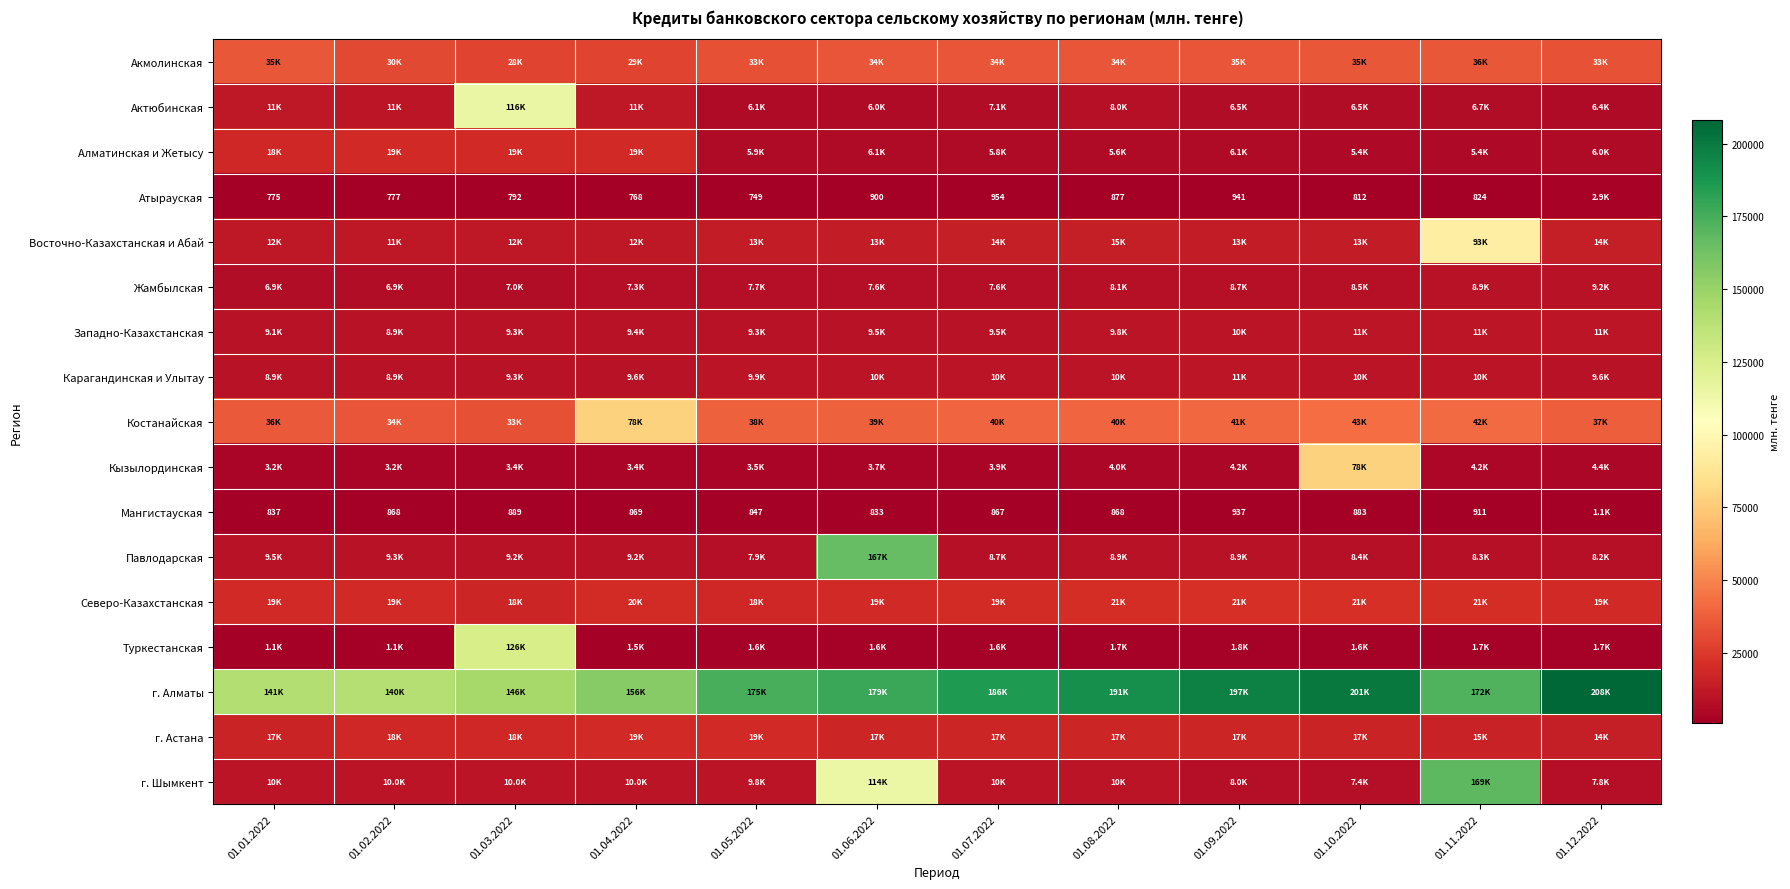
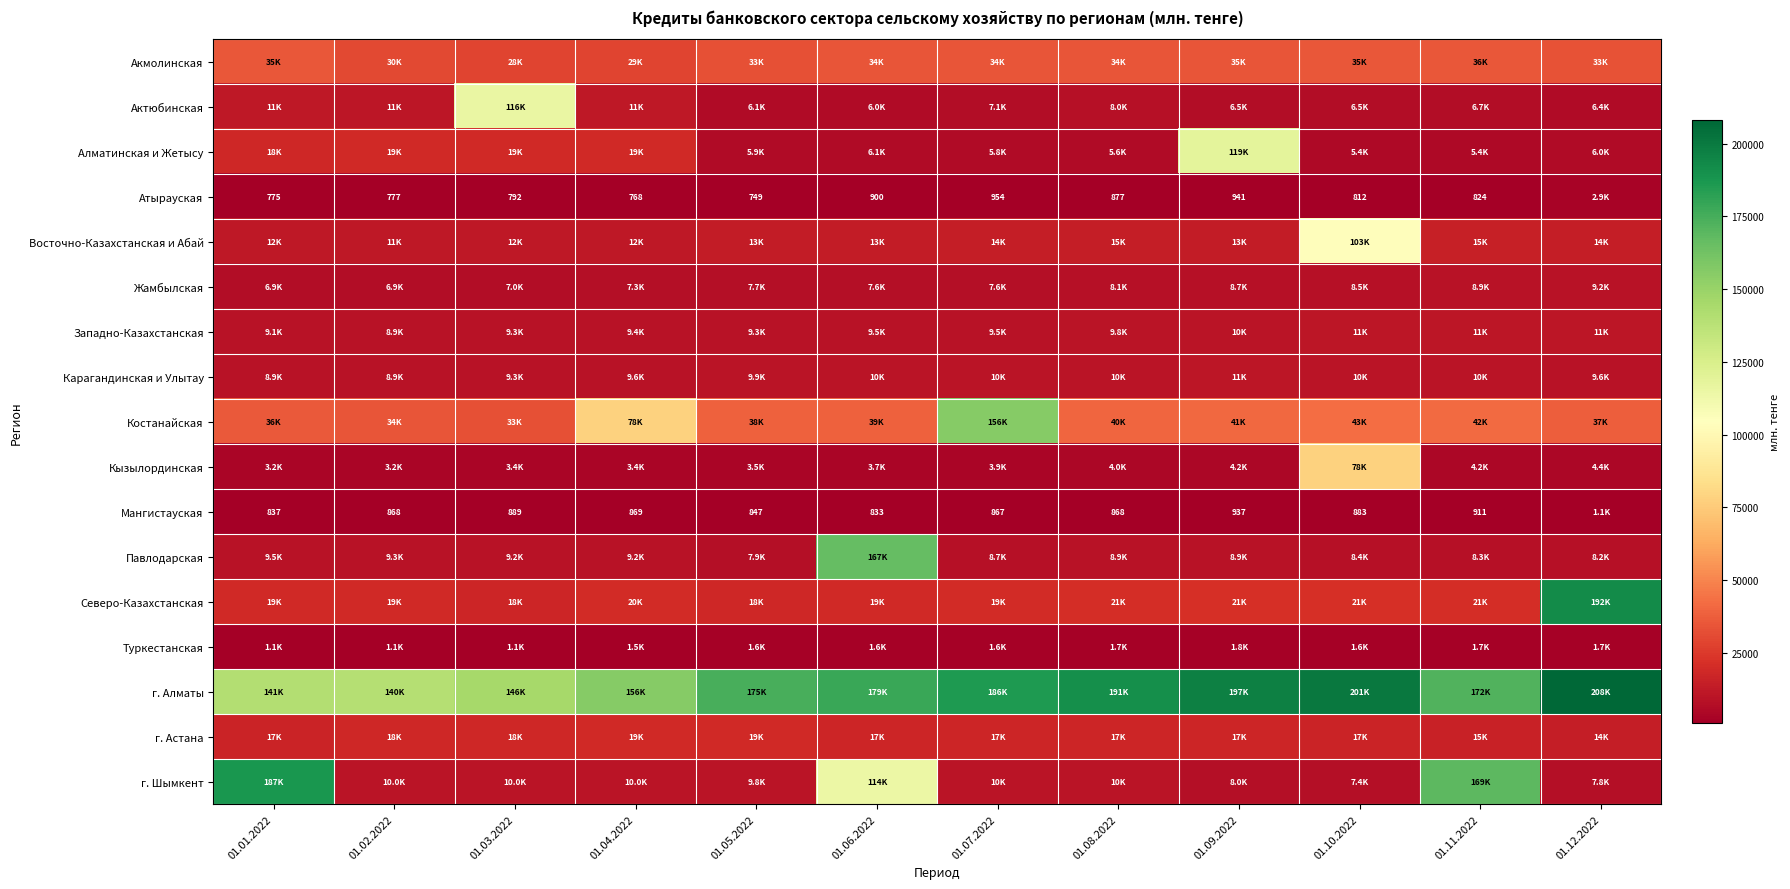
Алматинская и Жетысу, 01.09.2022: 6.1K -> 119K
Восточно-Казахстанская и Абай, 01.10.2022: 13K -> 103K
Восточно-Казахстанская и Абай, 01.11.2022: 93K -> 15K
Костанайская, 01.07.2022: 40K -> 156K
Северо-Казахстанская, 01.12.2022: 19K -> 192K
Туркестанская, 01.03.2022: 126K -> 1.1K
г. Шымкент, 01.01.2022: 10K -> 187K
